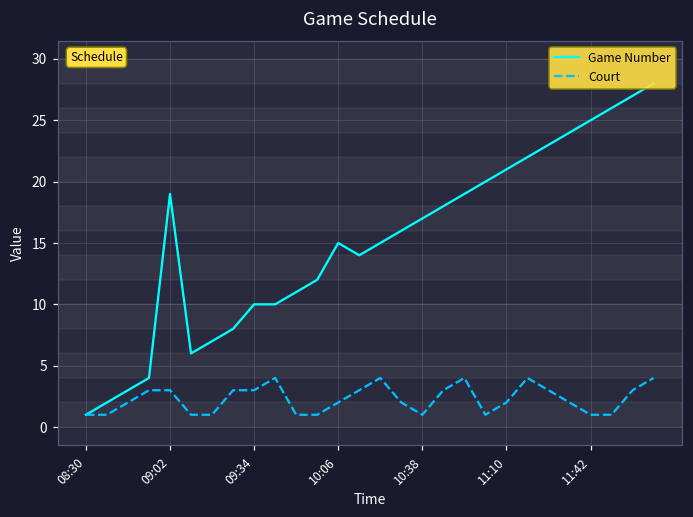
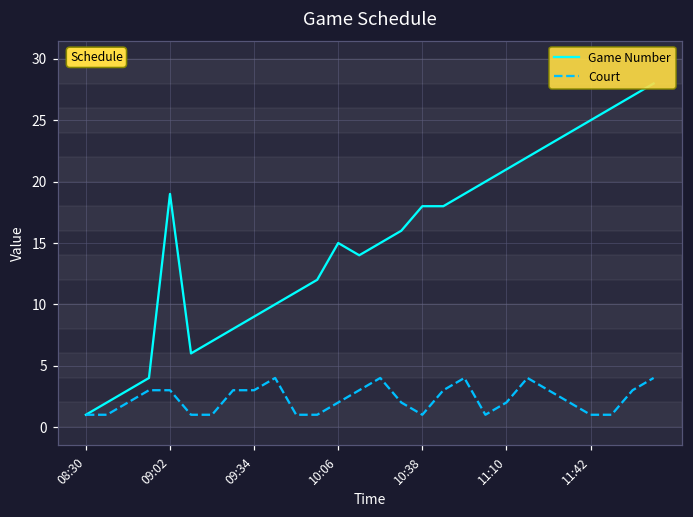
Game Number, 09:34: 10 -> 9
Game Number, 10:38: 17 -> 18
